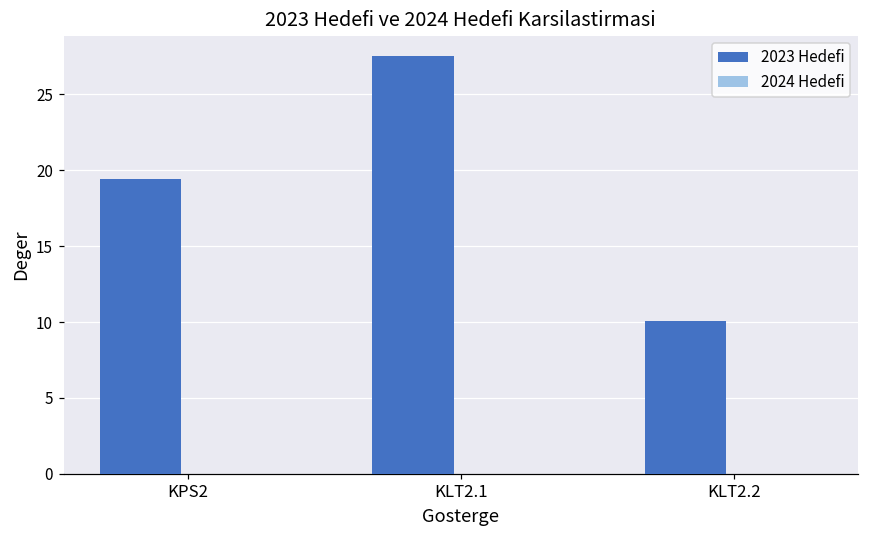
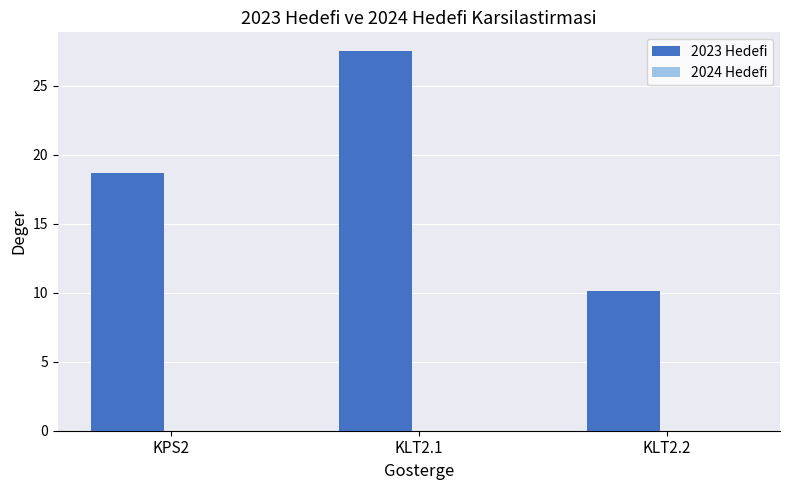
2023 Hedefi, KPS2: 19.4 -> 18.7
